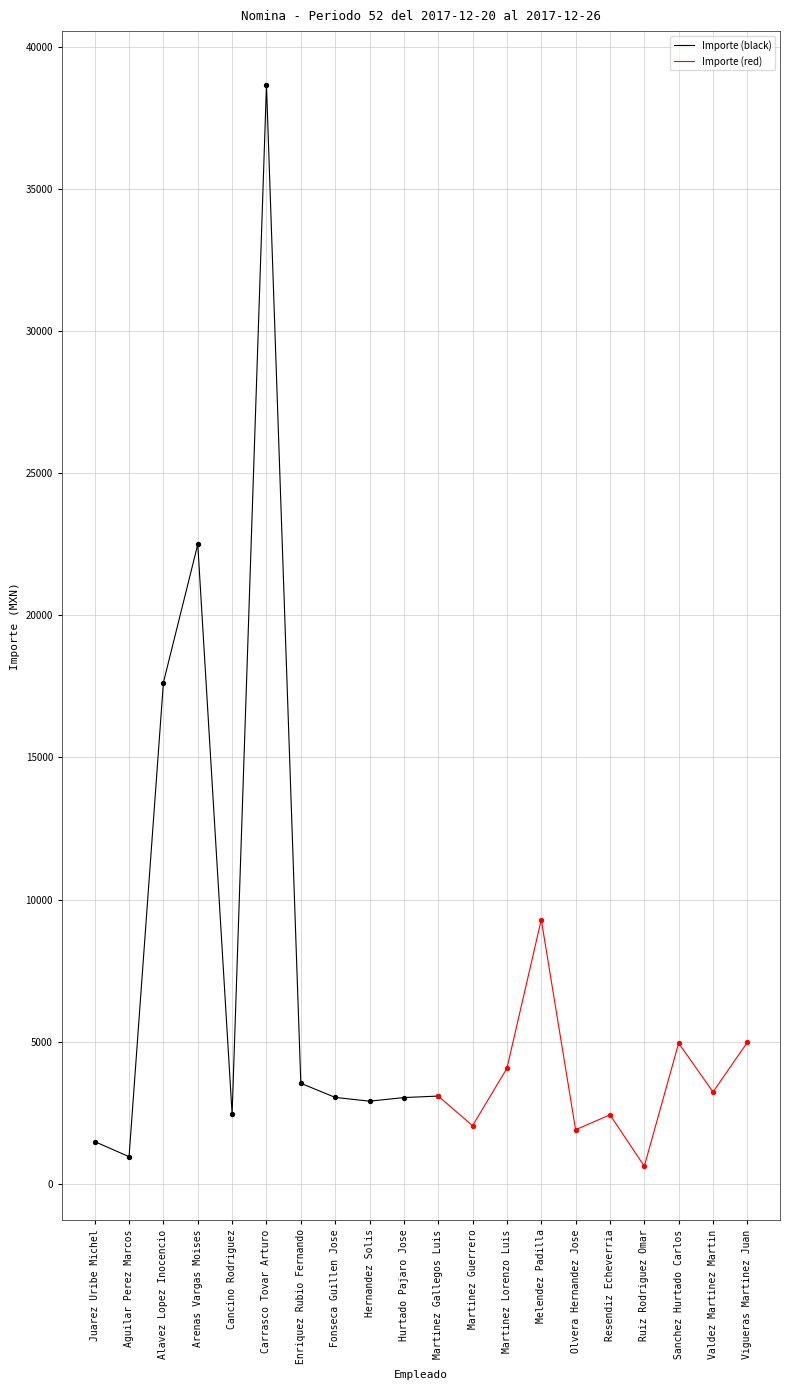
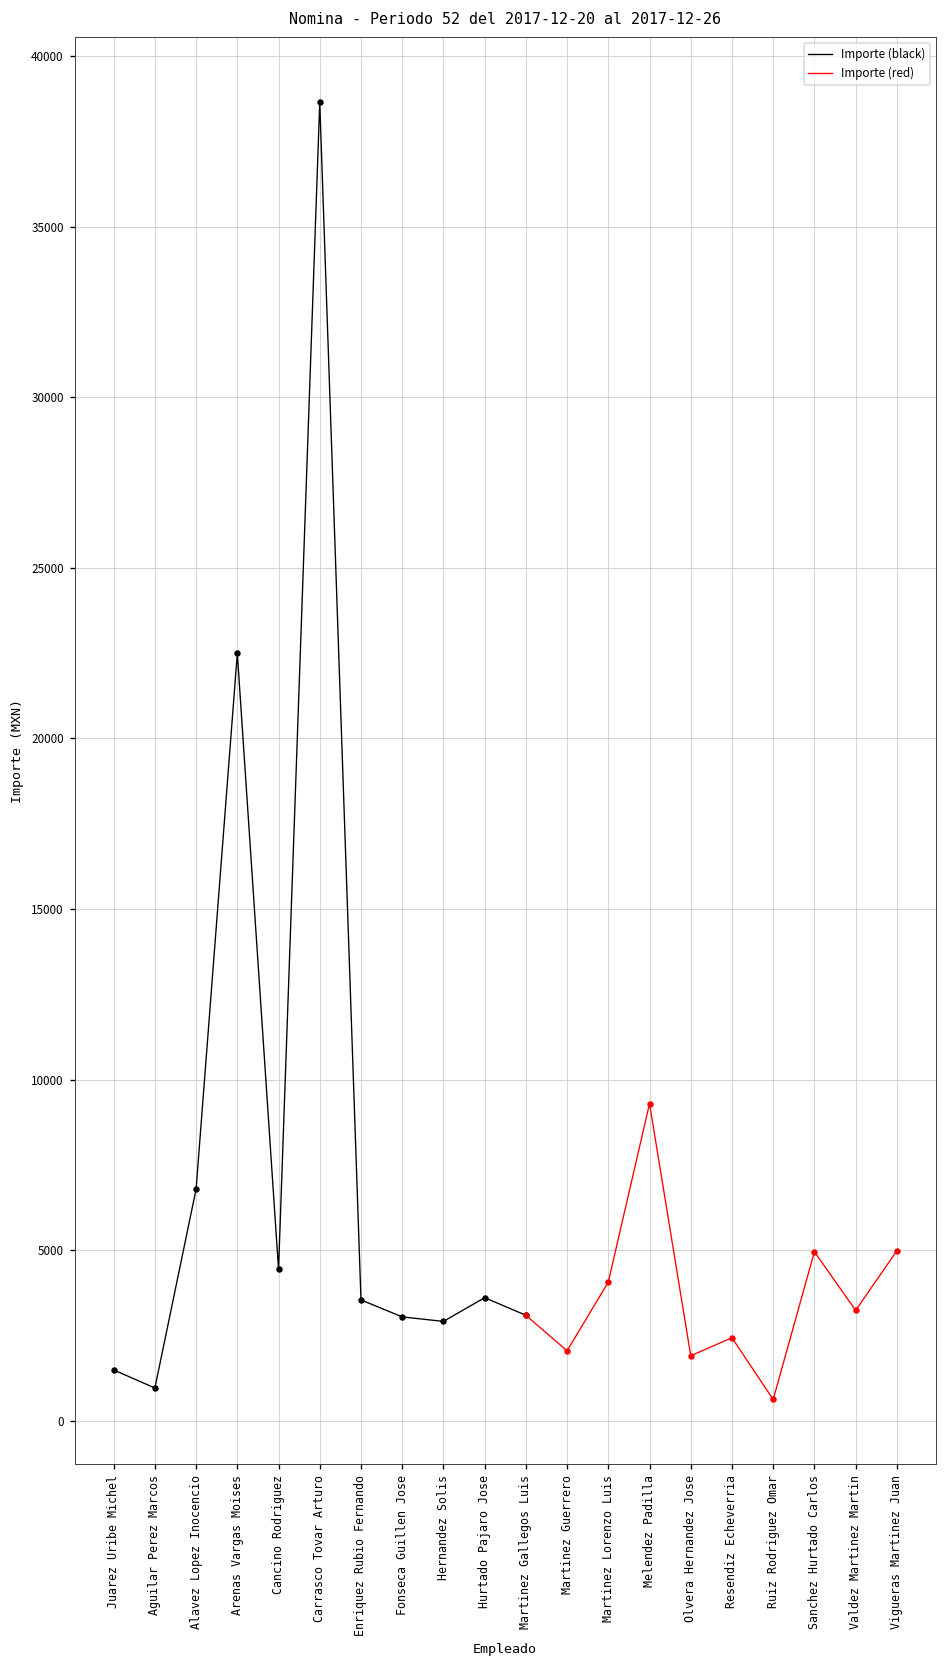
Importe (black), Alavez Lopez Inocencio: 17600 -> 6800
Importe (black), Cancino Rodriguez: 2400 -> 4400
Importe (black), Hurtado Pajaro Jose: 3000 -> 3600
